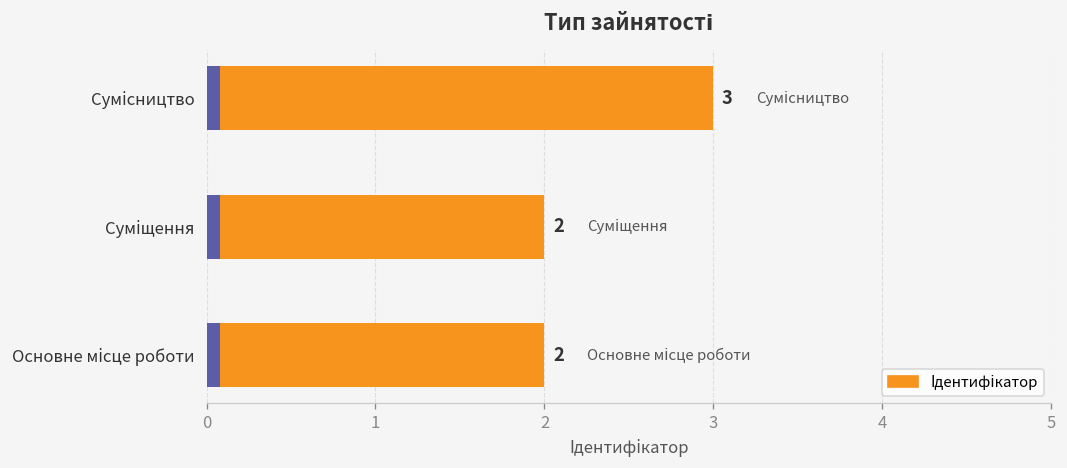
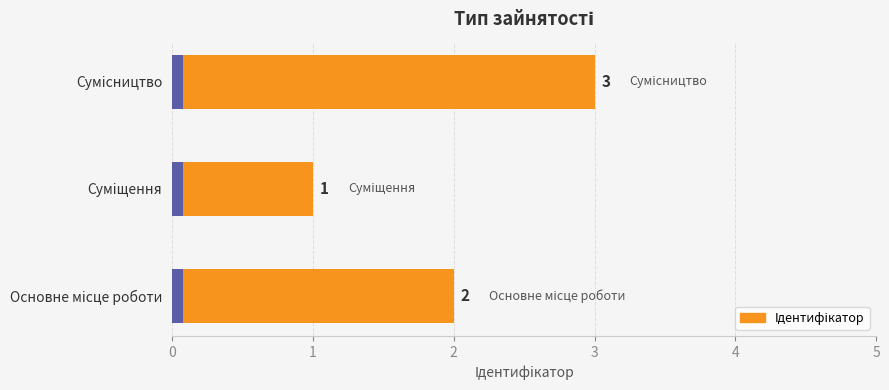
Ідентифікатор, Суміщення: 2 -> 1
